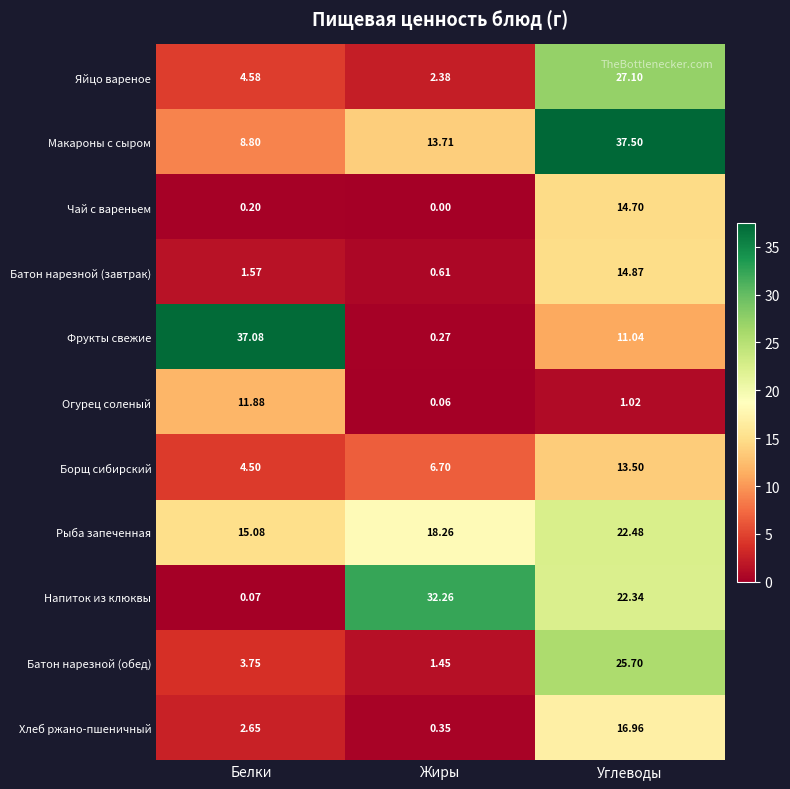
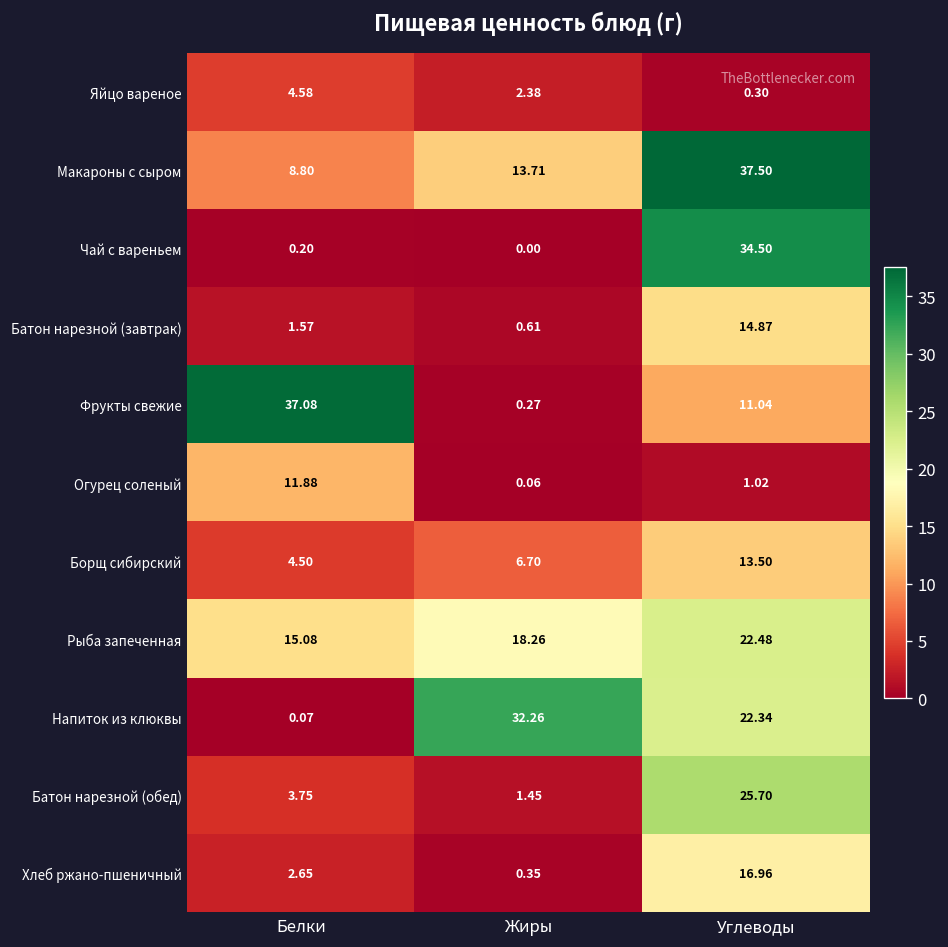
Яйцо вареное, Углеводы: 27.10 -> 0.30
Чай с вареньем, Углеводы: 14.70 -> 34.50
